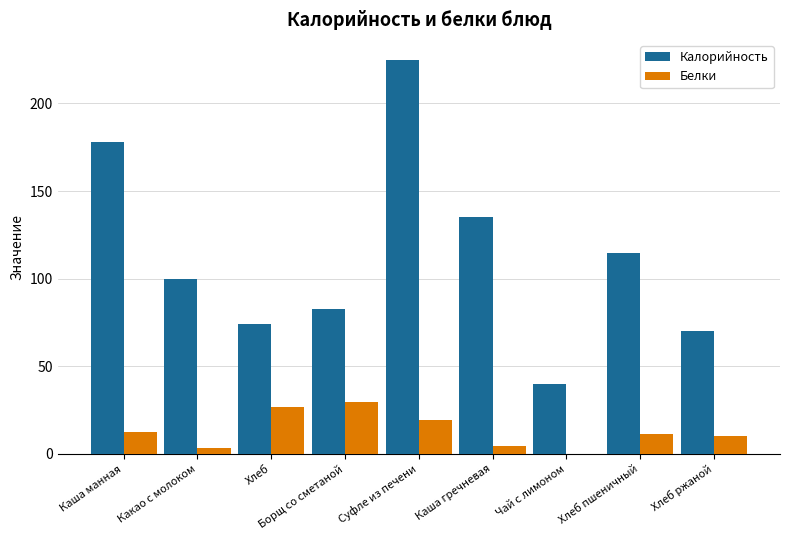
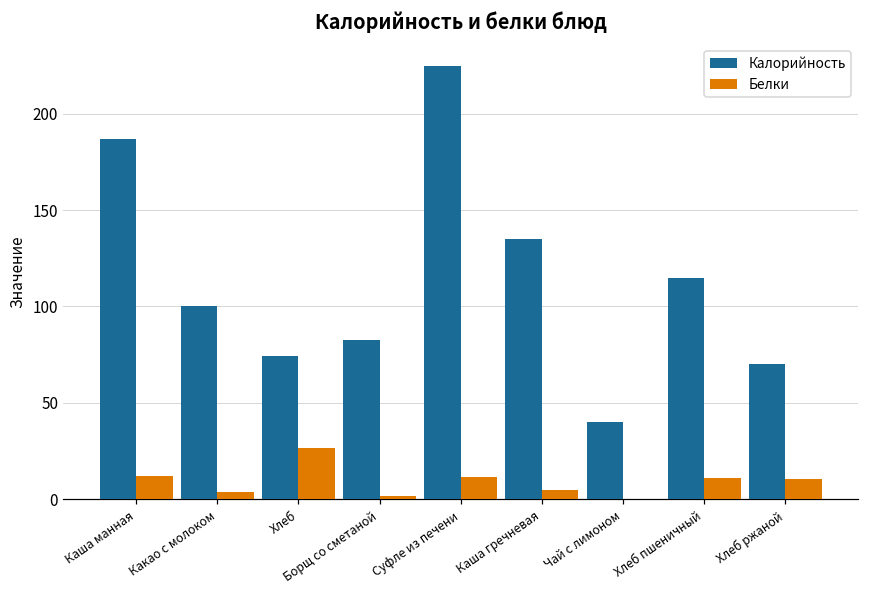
Калорийность, Каша манная: 178 -> 187
Белки, Борщ со сметаной: 30 -> 2
Белки, Суфле из печени: 19 -> 11
